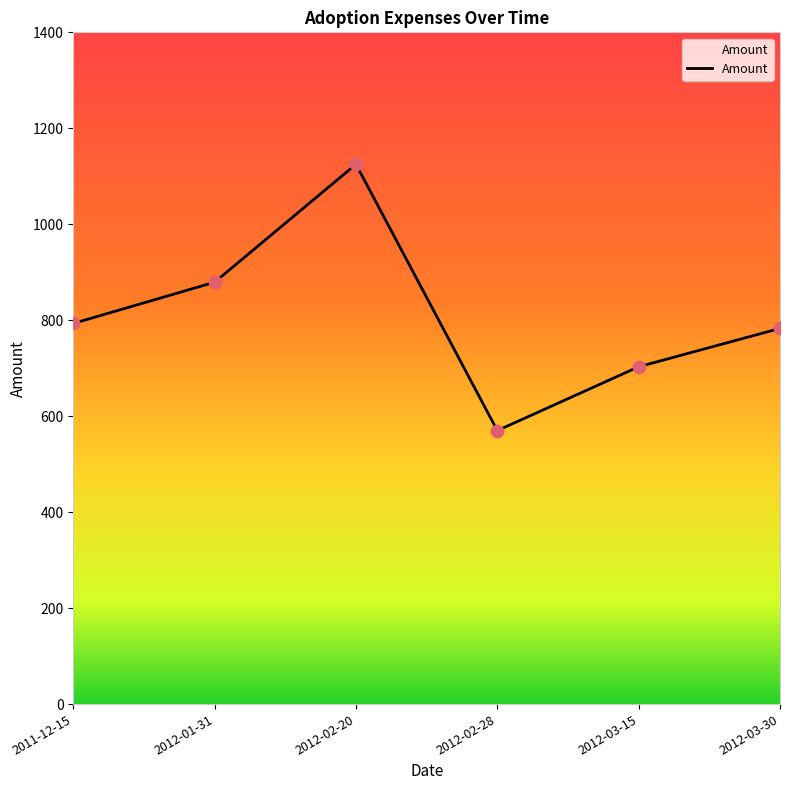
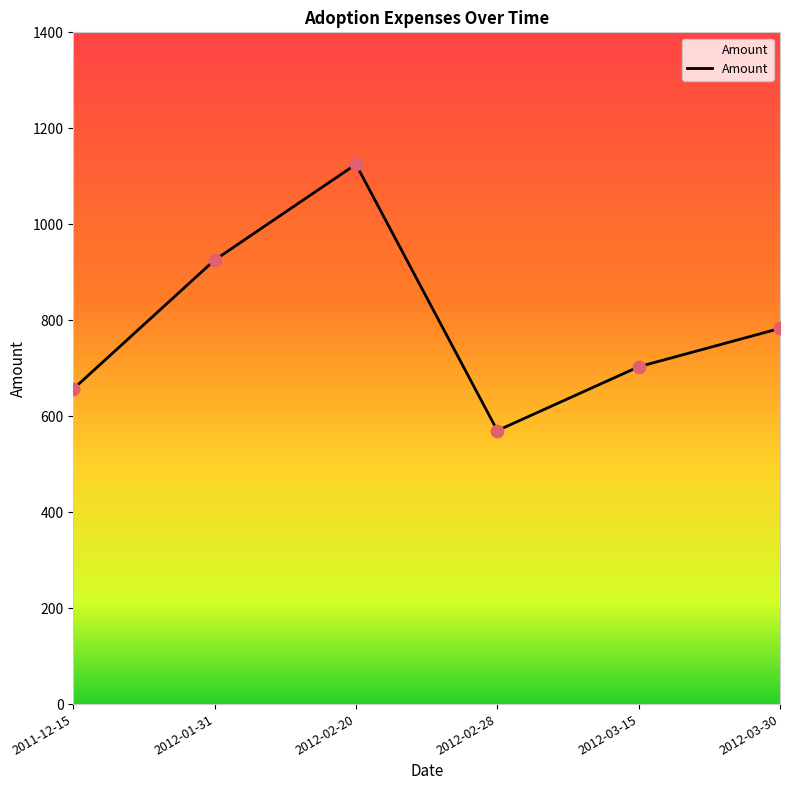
2011-12-15: 790 -> 660
2012-01-31: 880 -> 930
